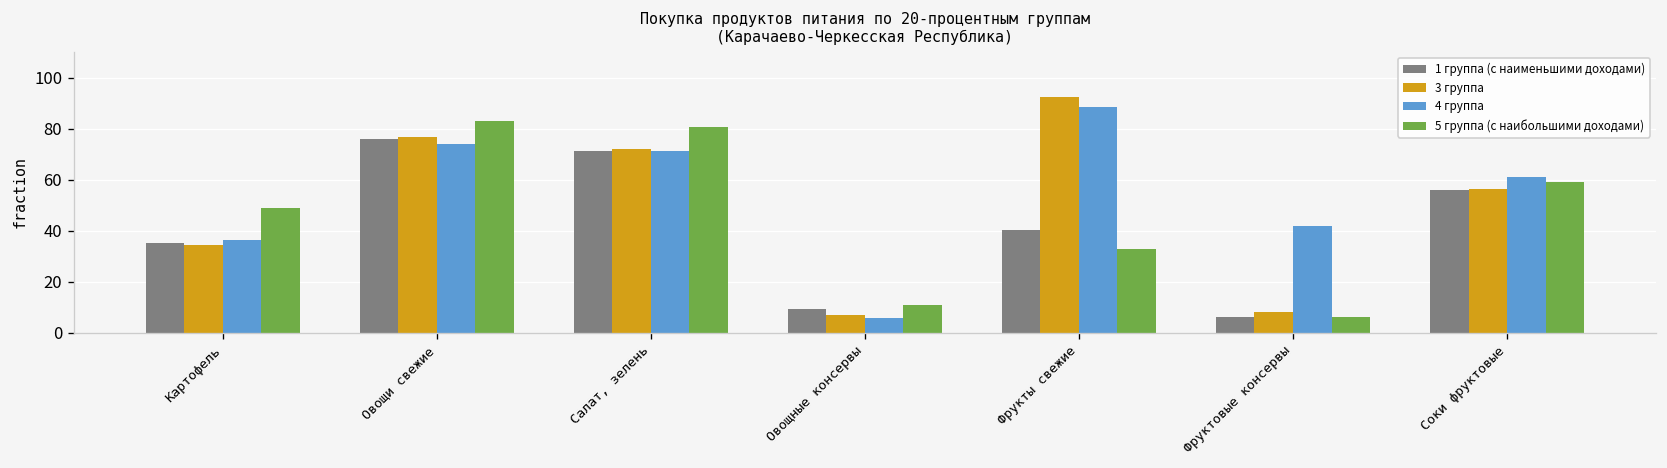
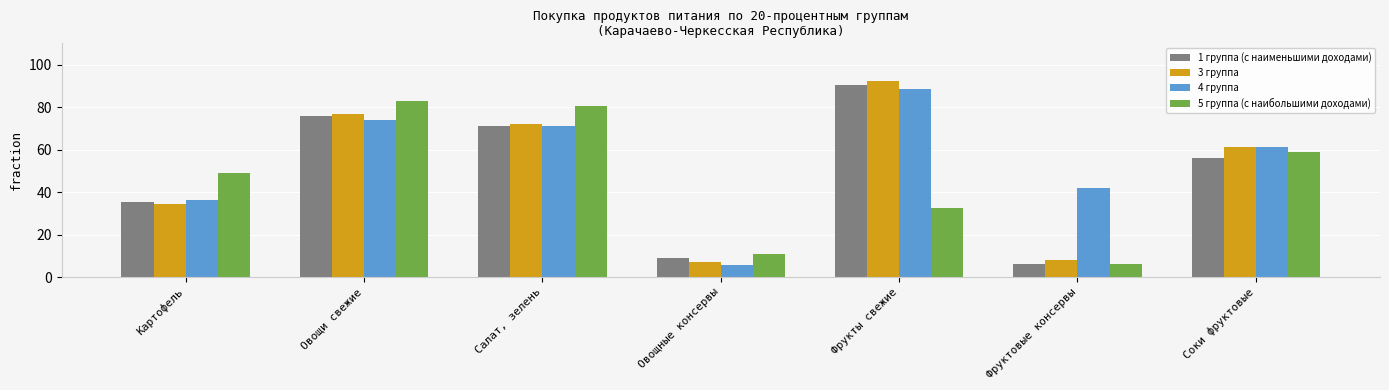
1 группа (с наименьшими доходами), Фрукты свежие: 40 -> 90
3 группа, Соки фруктовые: 56 -> 61
